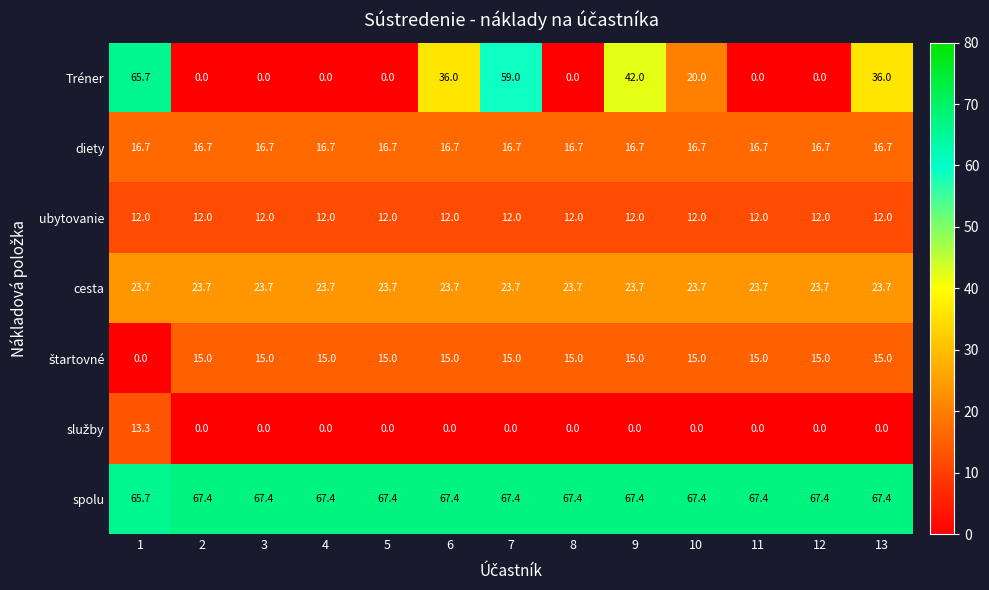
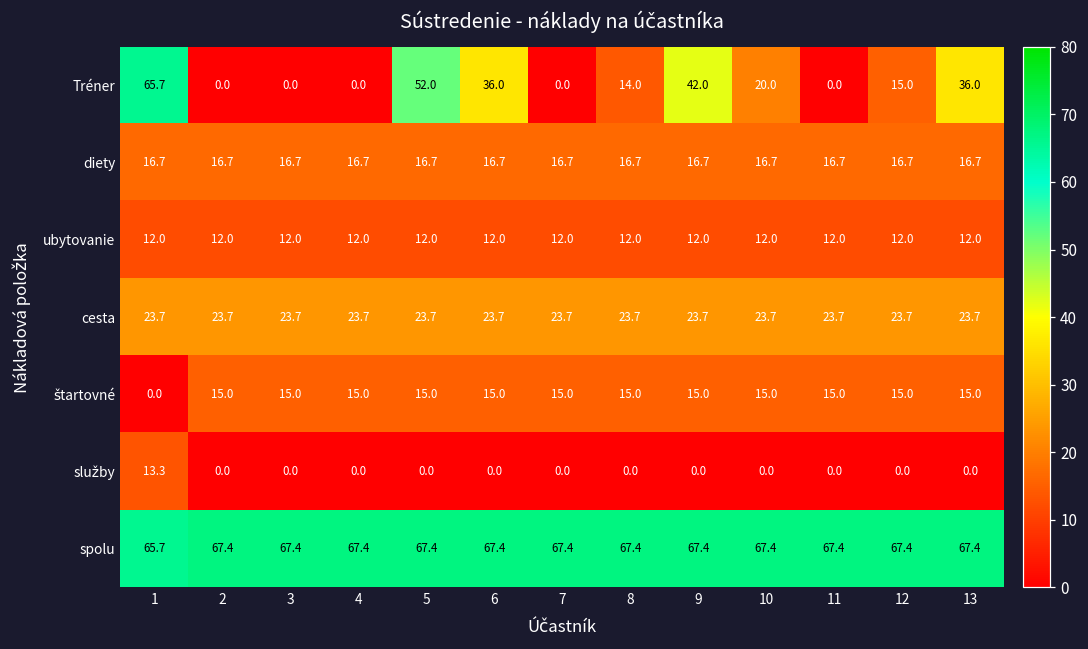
Tréner, 5: 0.0 -> 52.0
Tréner, 7: 59.0 -> 0.0
Tréner, 8: 0.0 -> 14.0
Tréner, 12: 0.0 -> 15.0
